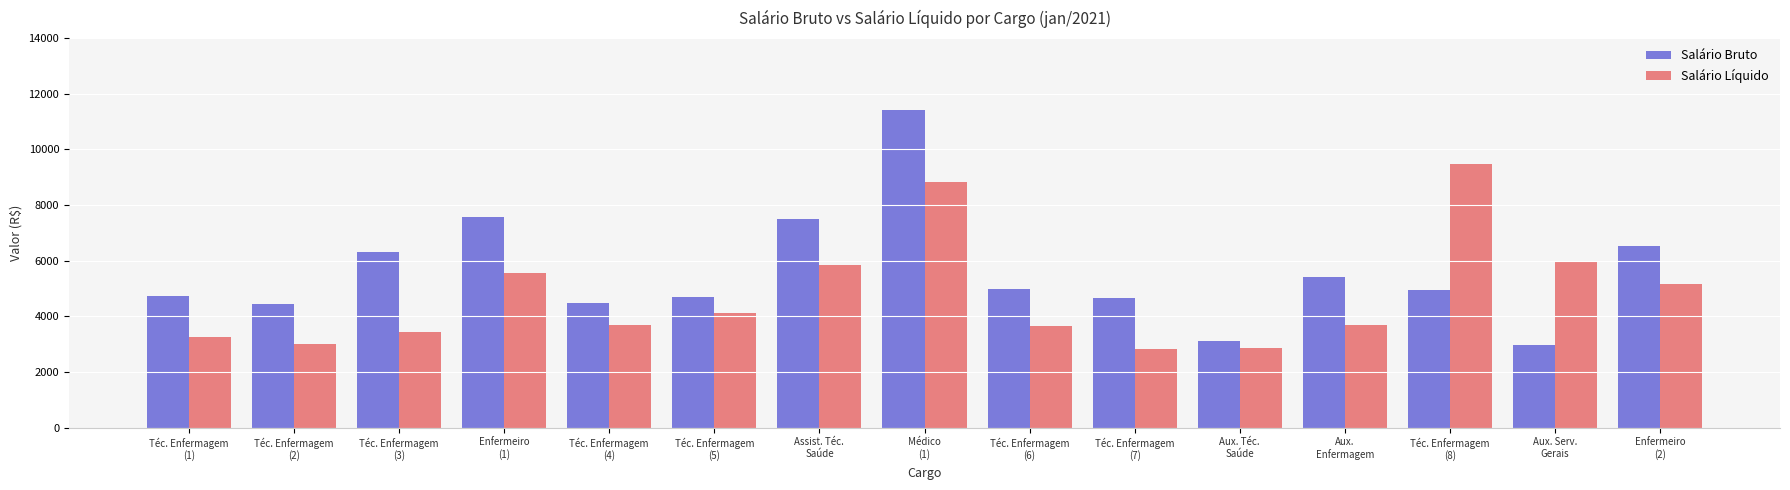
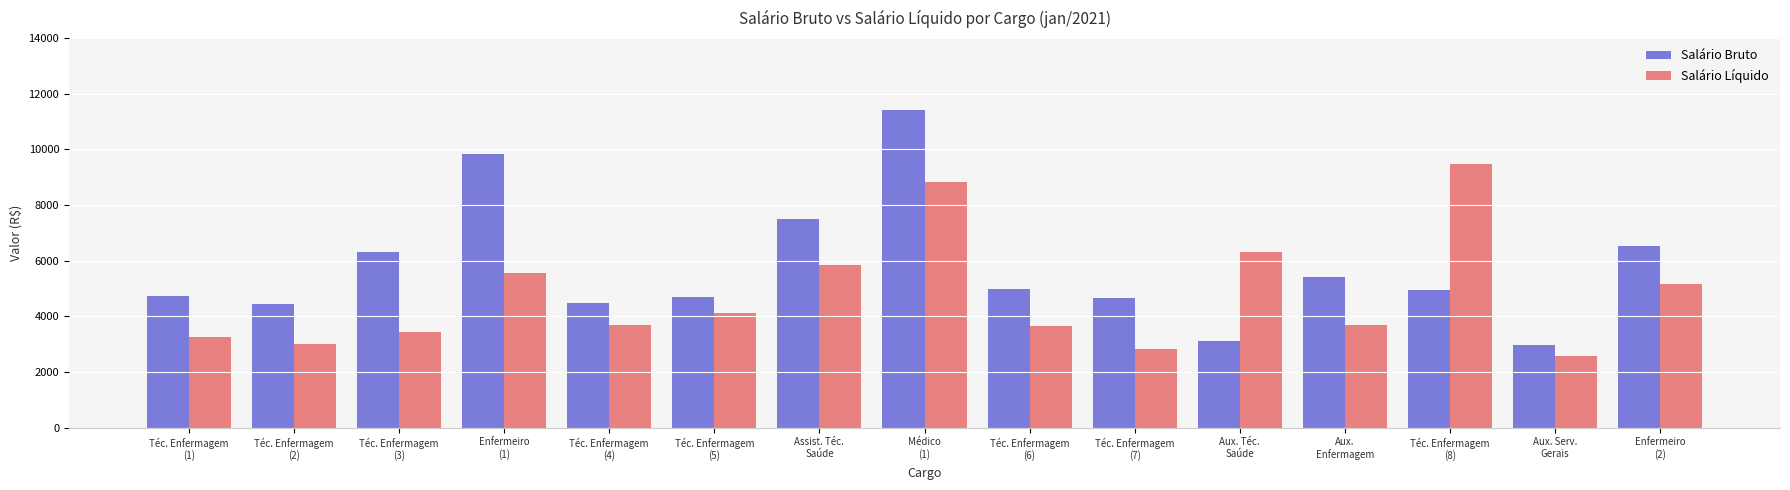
Salário Bruto, Enfermeiro (1): 7600 -> 9800
Salário Líquido, Aux. Téc. Saúde: 2900 -> 6300
Salário Líquido, Aux. Serv. Gerais: 6000 -> 2600
